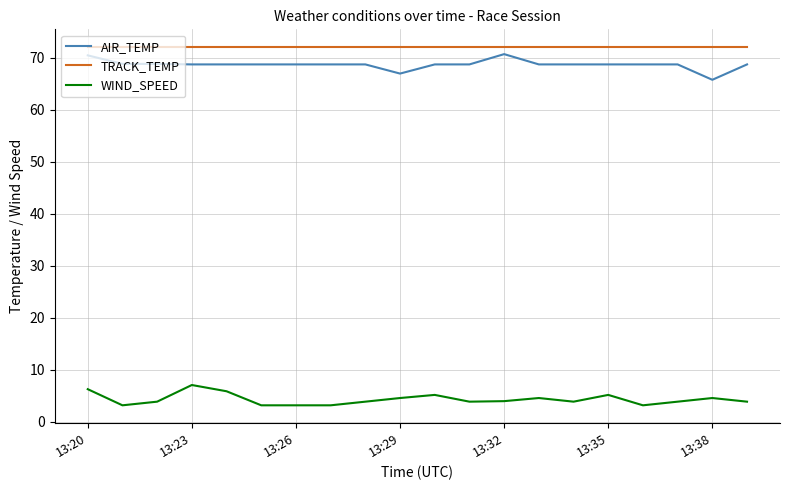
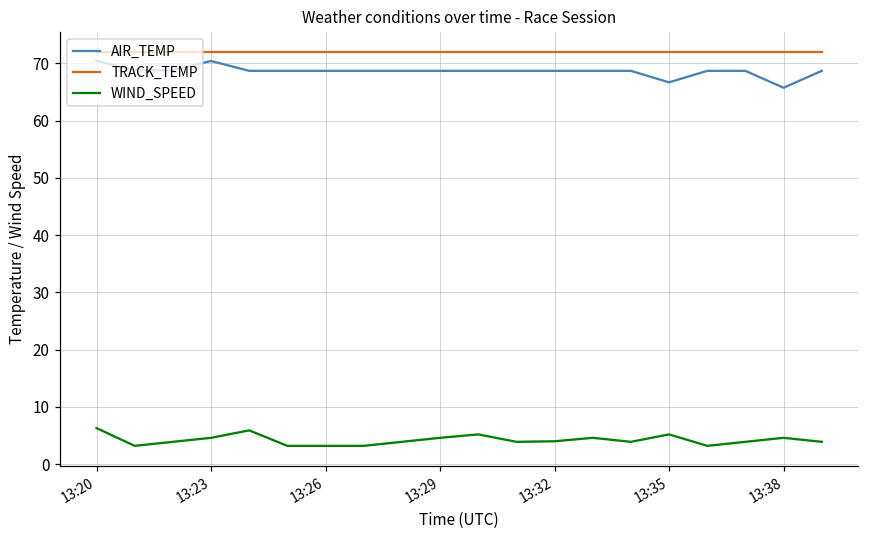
AIR_TEMP, 13:23: 69 -> 70
WIND_SPEED, 13:23: 7 -> 5
AIR_TEMP, 13:29: 67 -> 69
AIR_TEMP, 13:32: 71 -> 69
AIR_TEMP, 13:35: 69 -> 67
